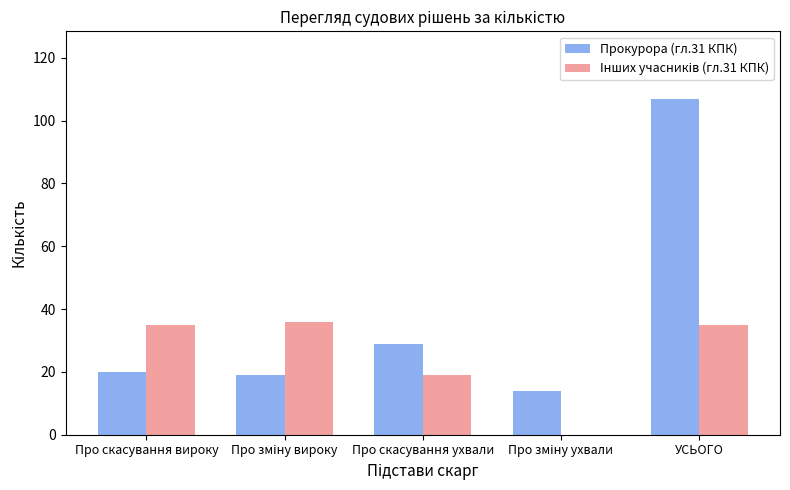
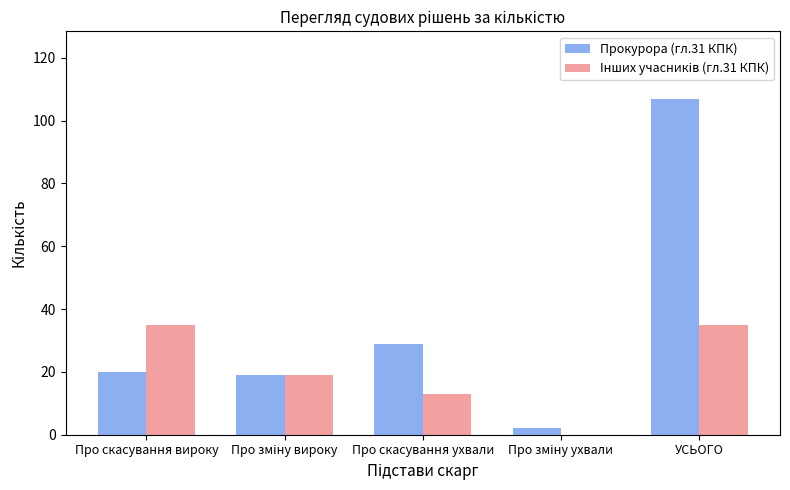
Інших учасників (гл.31 КПК), Про зміну вироку: 36 -> 19
Інших учасників (гл.31 КПК), Про скасування ухвали: 19 -> 13
Прокурора (гл.31 КПК), Про зміну ухвали: 14 -> 2
